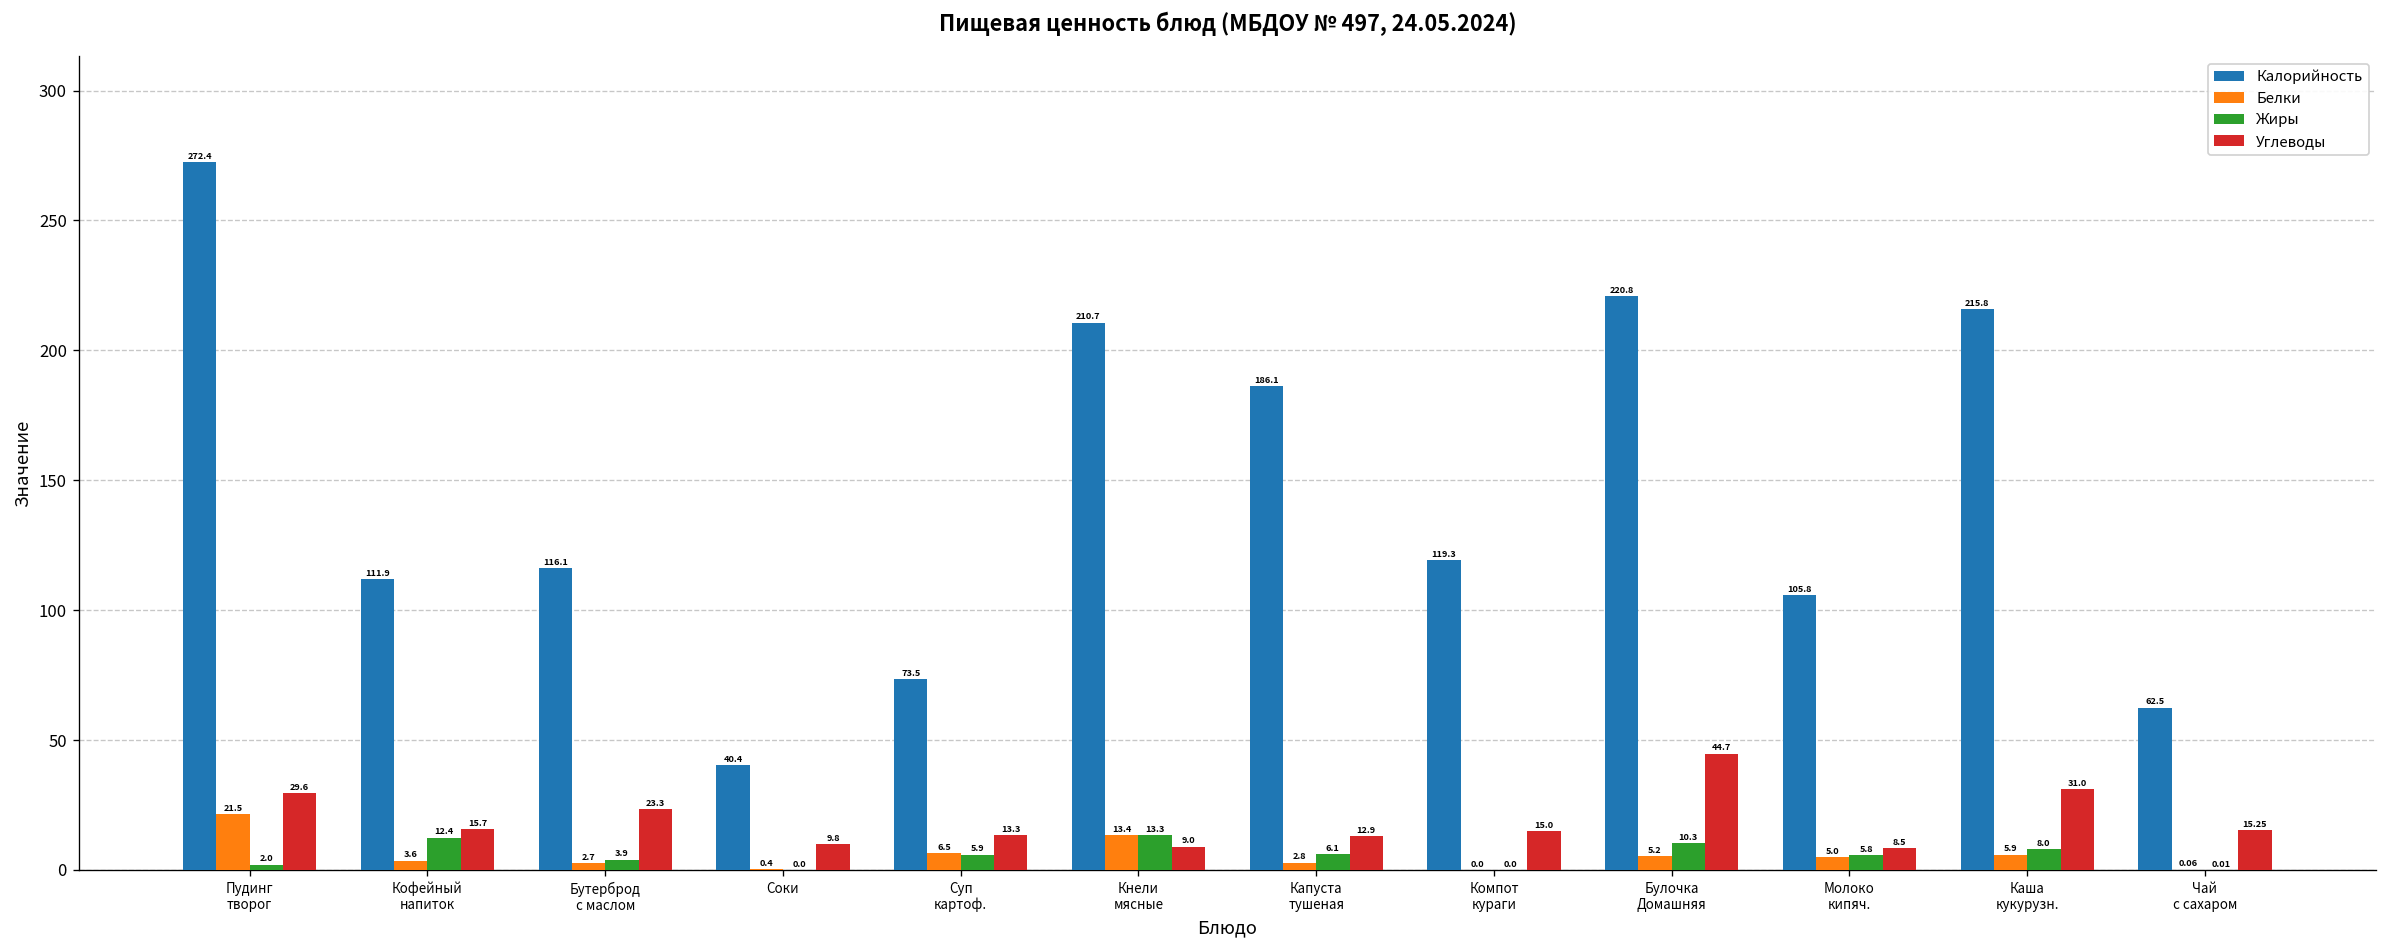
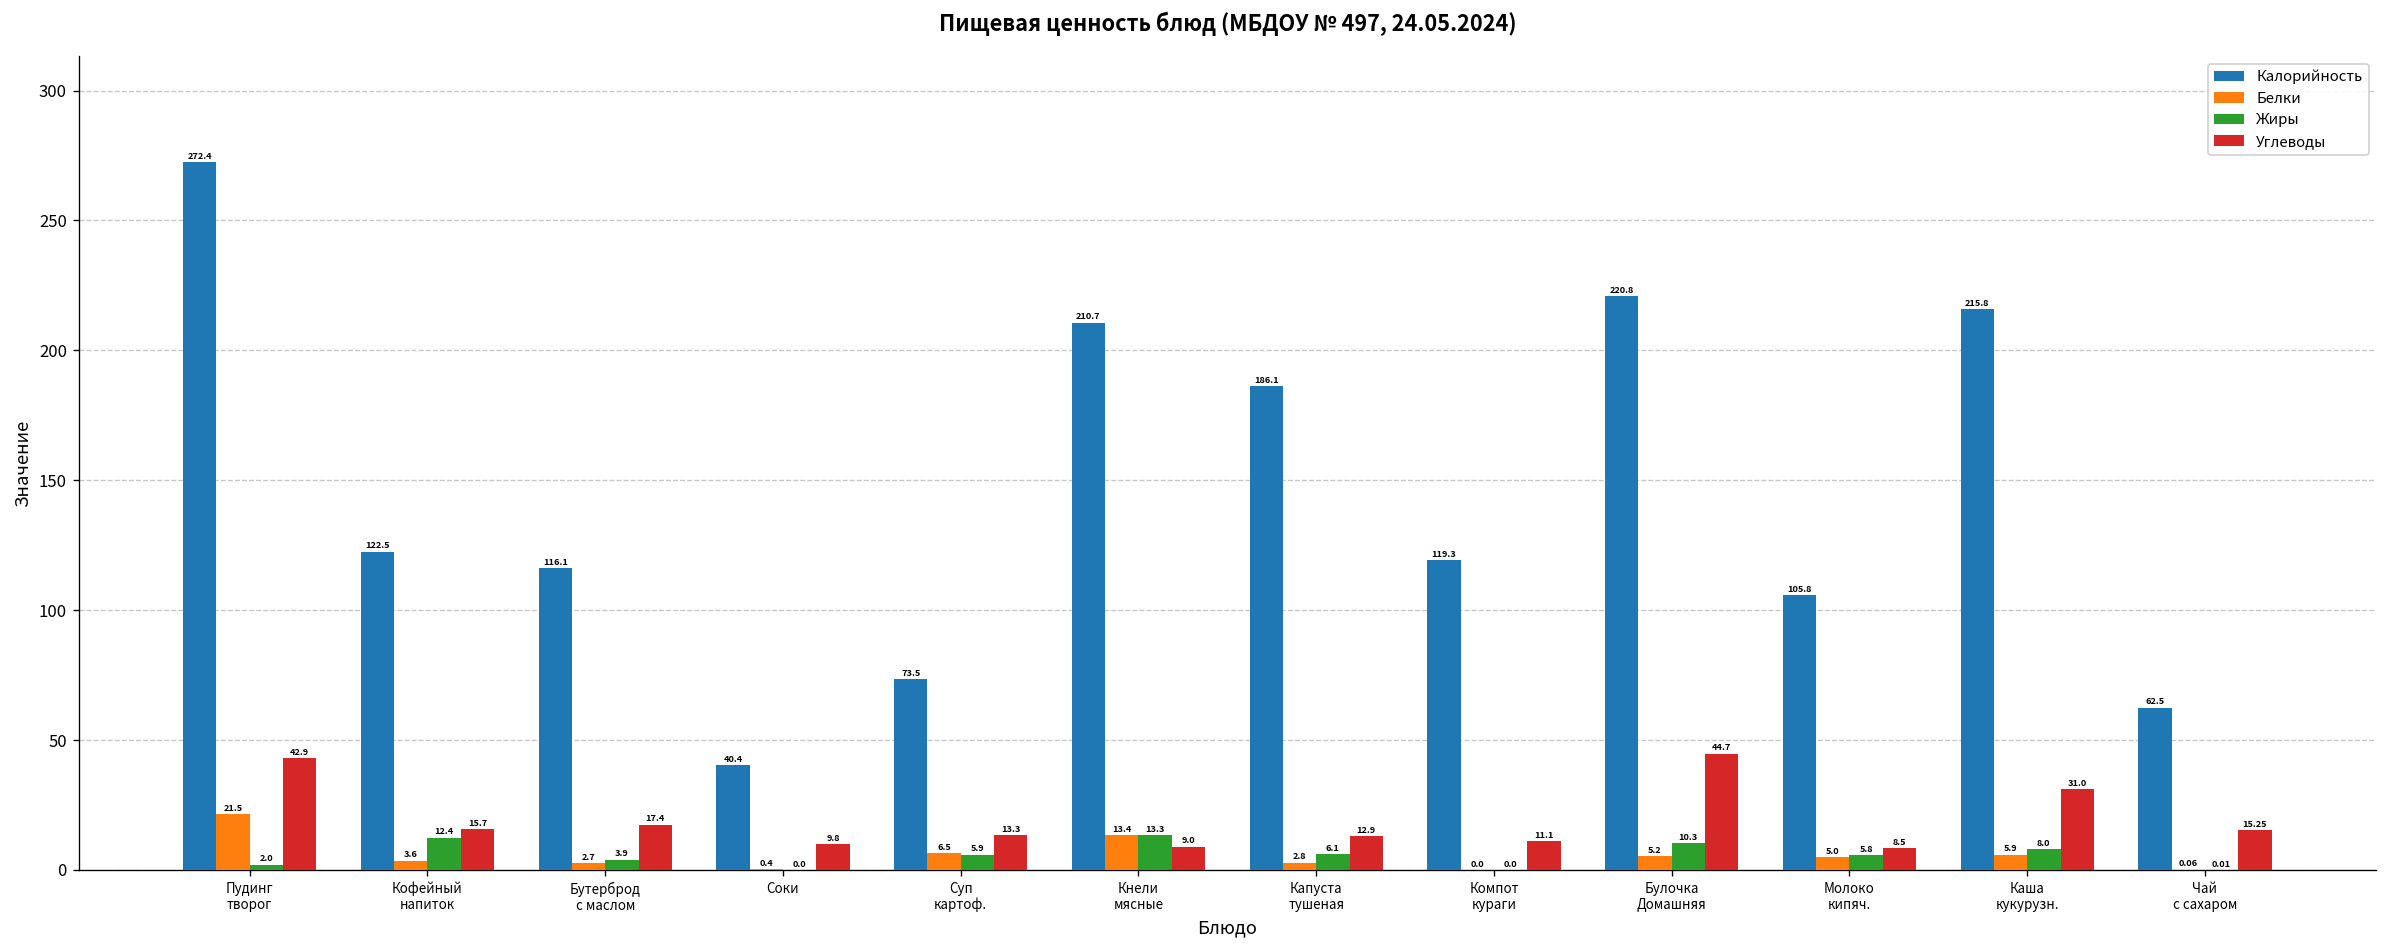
Углеводы, Пудинг творог: 29.6 -> 42.9
Калорийность, Кофейный напиток: 111.9 -> 122.5
Углеводы, Бутерброд с маслом: 23.3 -> 17.4
Углеводы, Компот кураги: 15.0 -> 11.1
